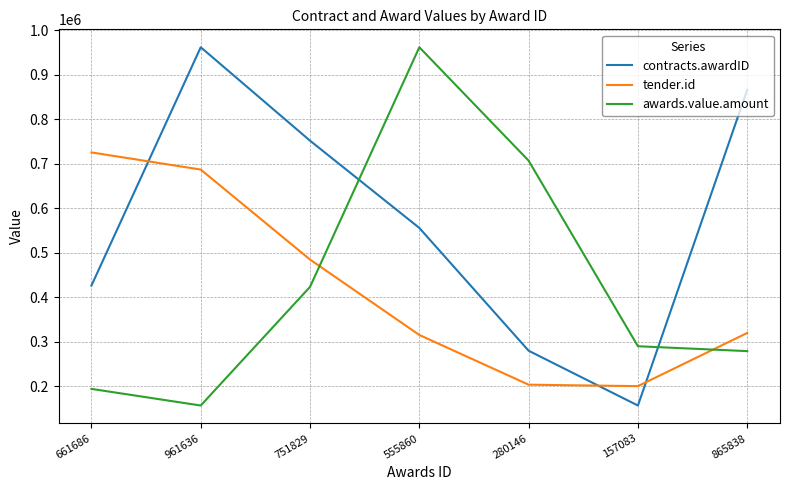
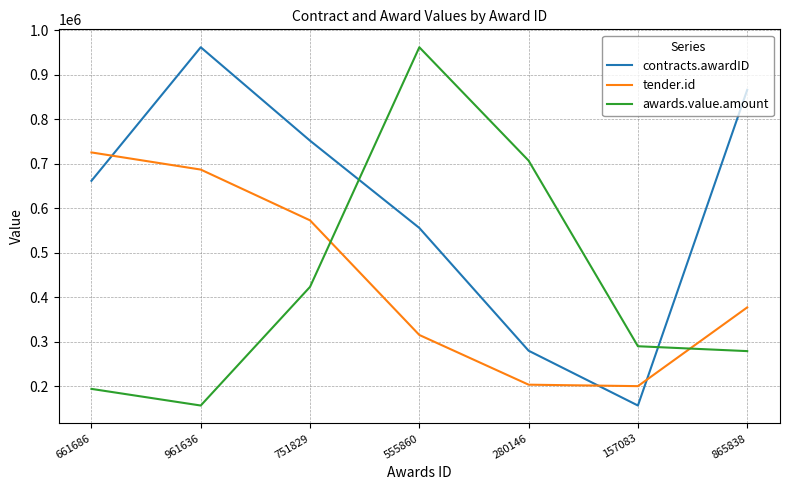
contracts.awardID, 661686: 430000 -> 660000
tender.id, 751829: 480000 -> 570000
tender.id, 865838: 320000 -> 380000
